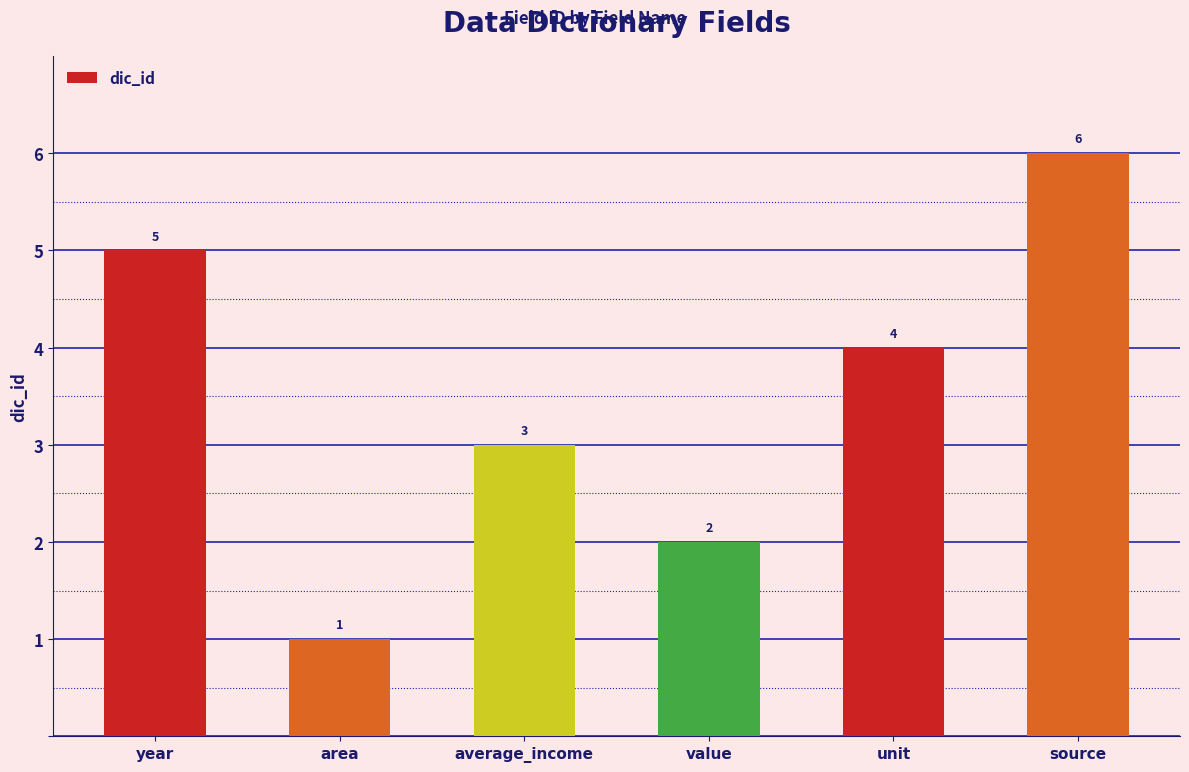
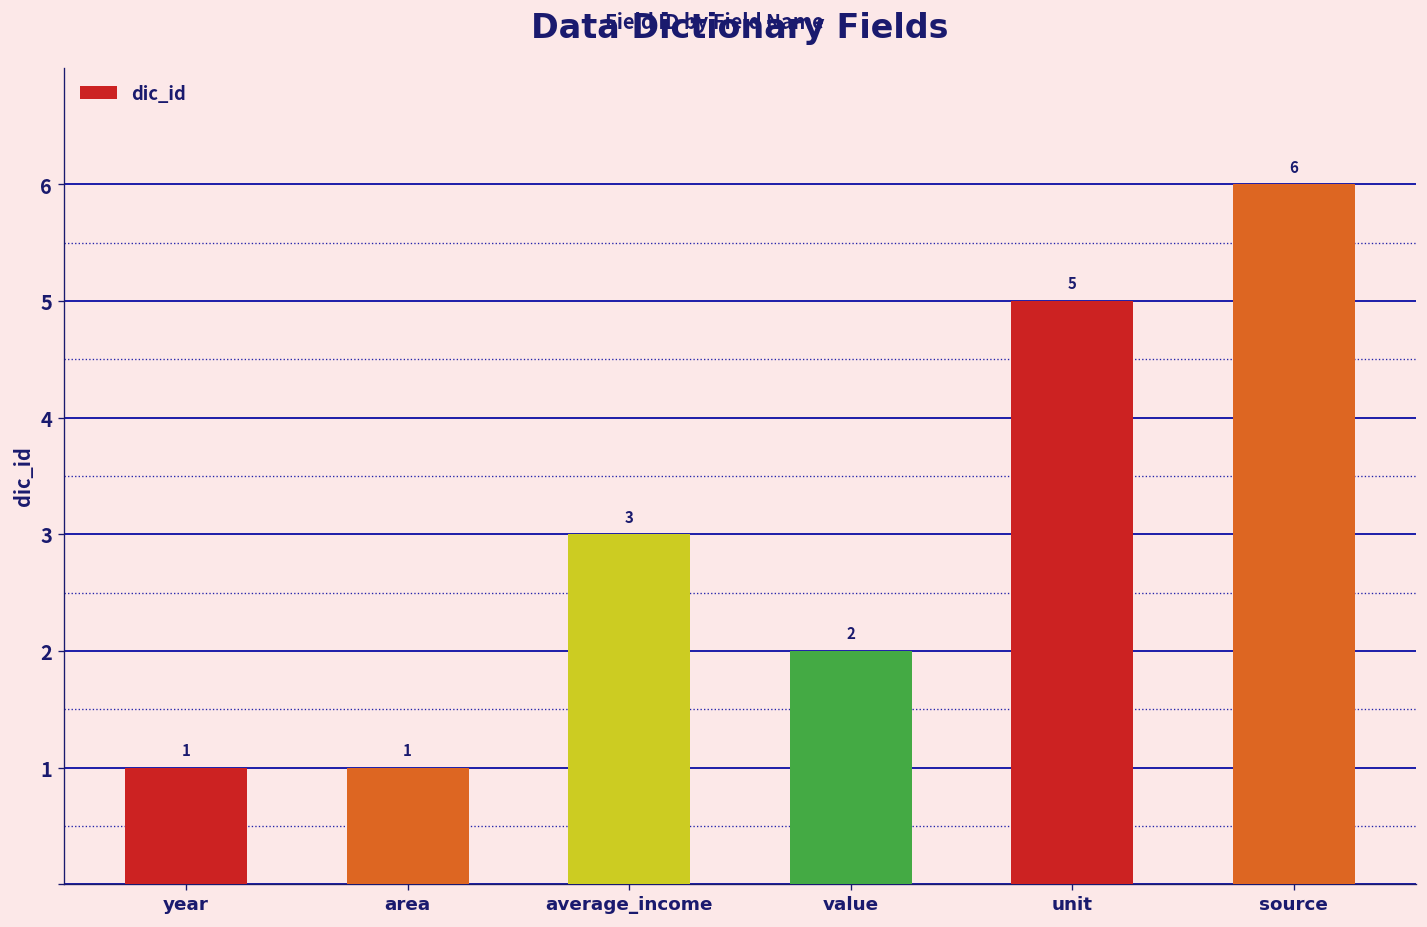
year: 5 -> 1
unit: 4 -> 5
